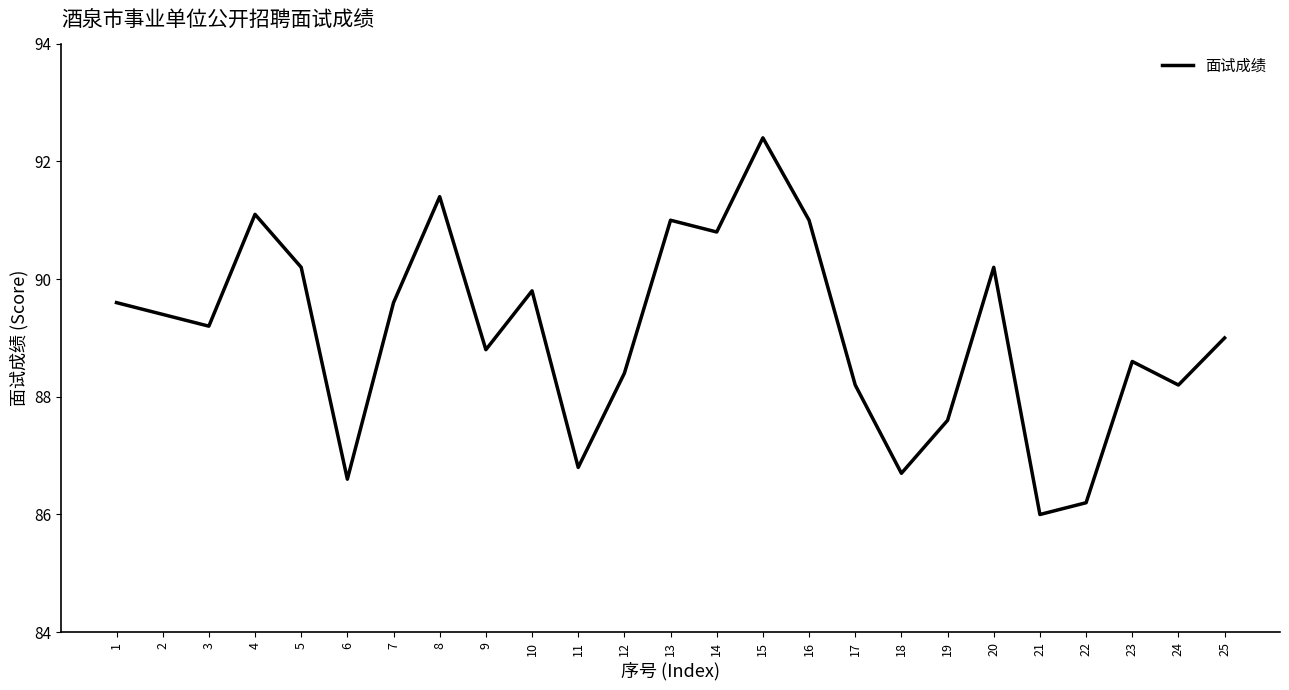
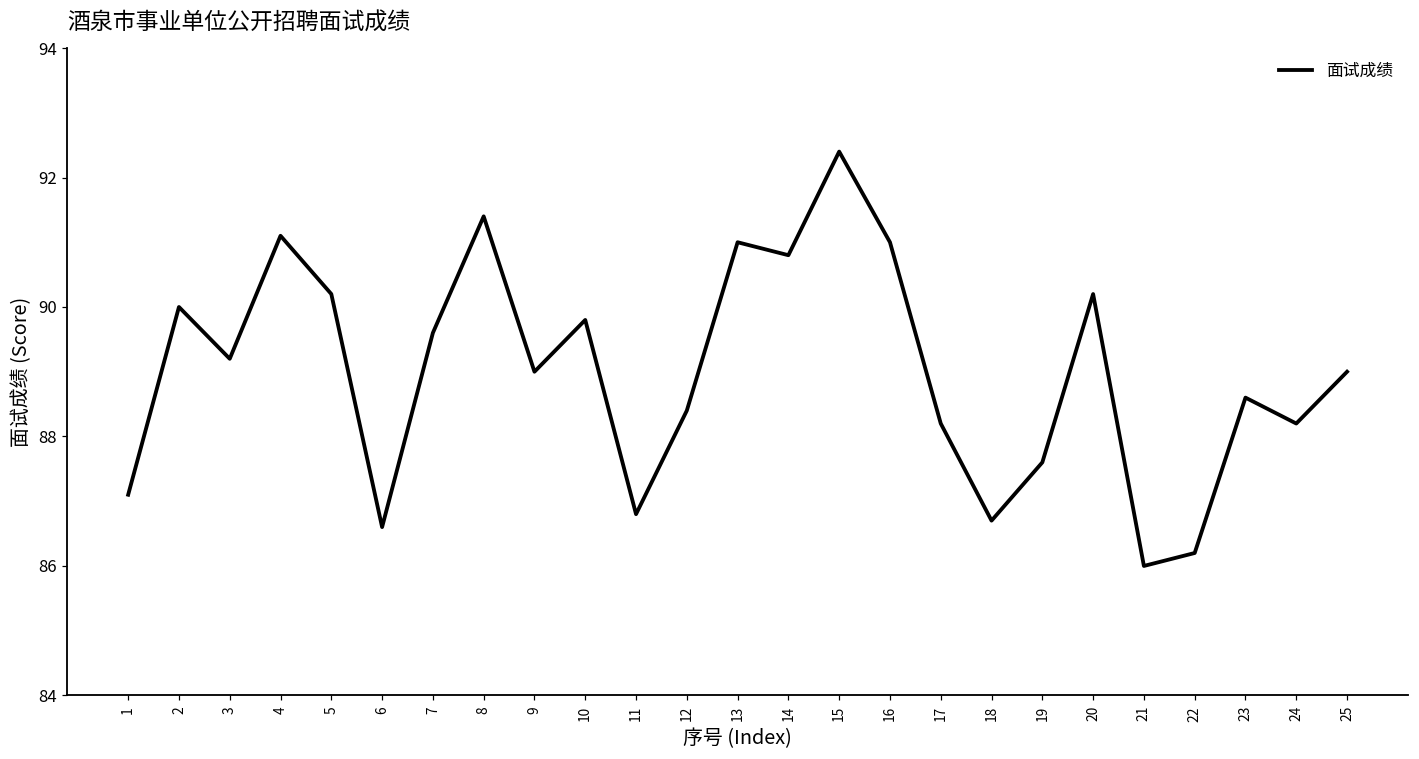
1: 89.6 -> 87.1
2: 89.4 -> 90.0
9: 88.8 -> 89.0
